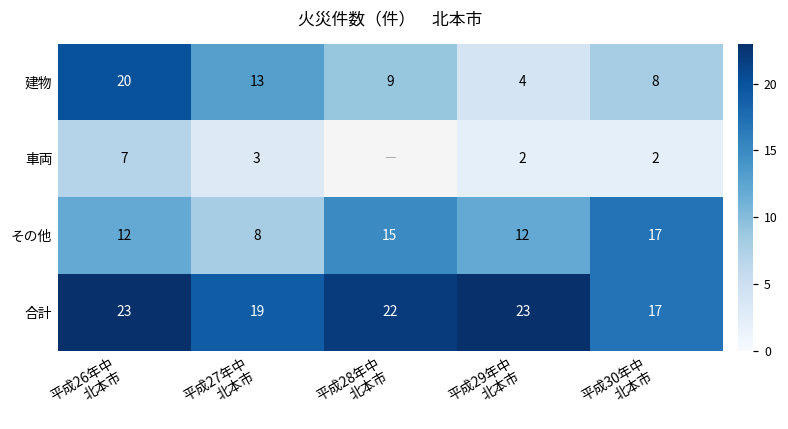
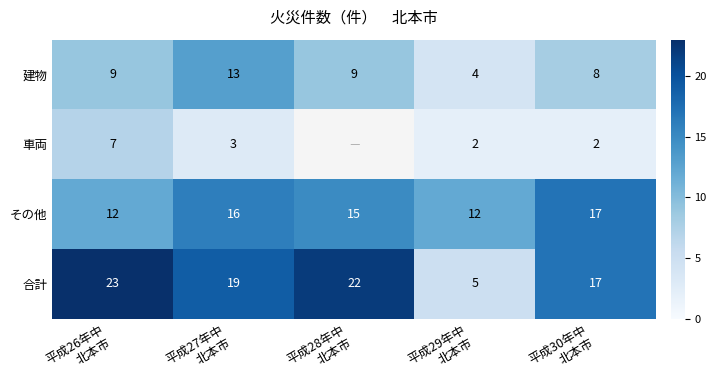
建物, 平成26年中 北本市: 20 -> 9
その他, 平成27年中 北本市: 8 -> 16
合計, 平成29年中 北本市: 23 -> 5
